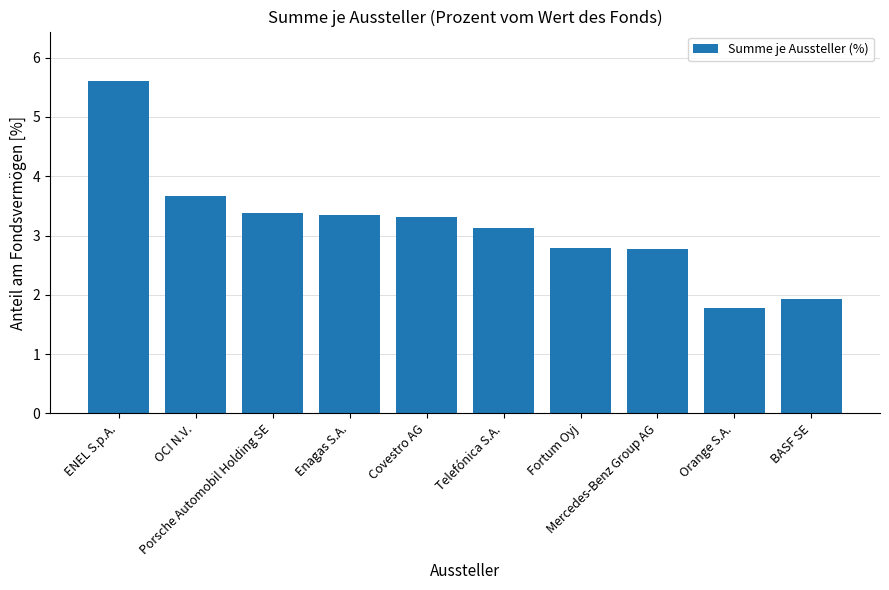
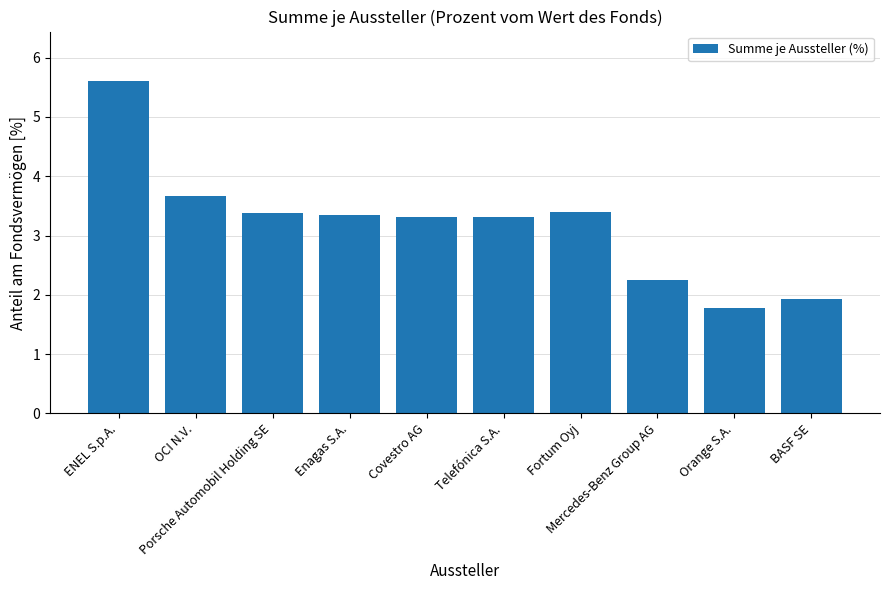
Telefónica S.A.: 3.1 -> 3.3
Fortum Oyj: 2.8 -> 3.4
Mercedes-Benz Group AG: 2.8 -> 2.2
